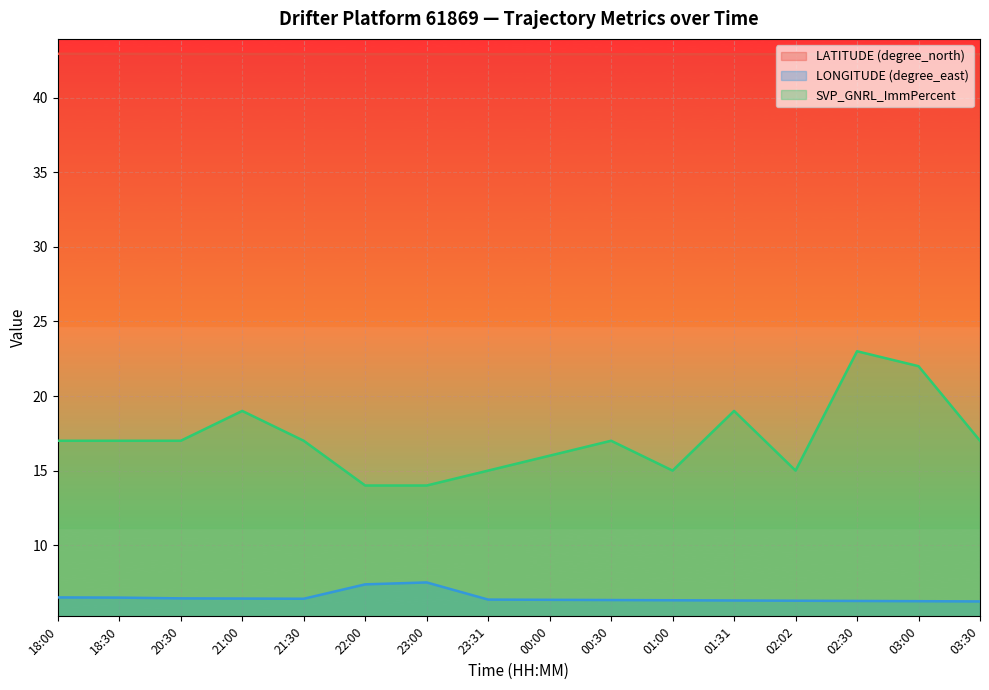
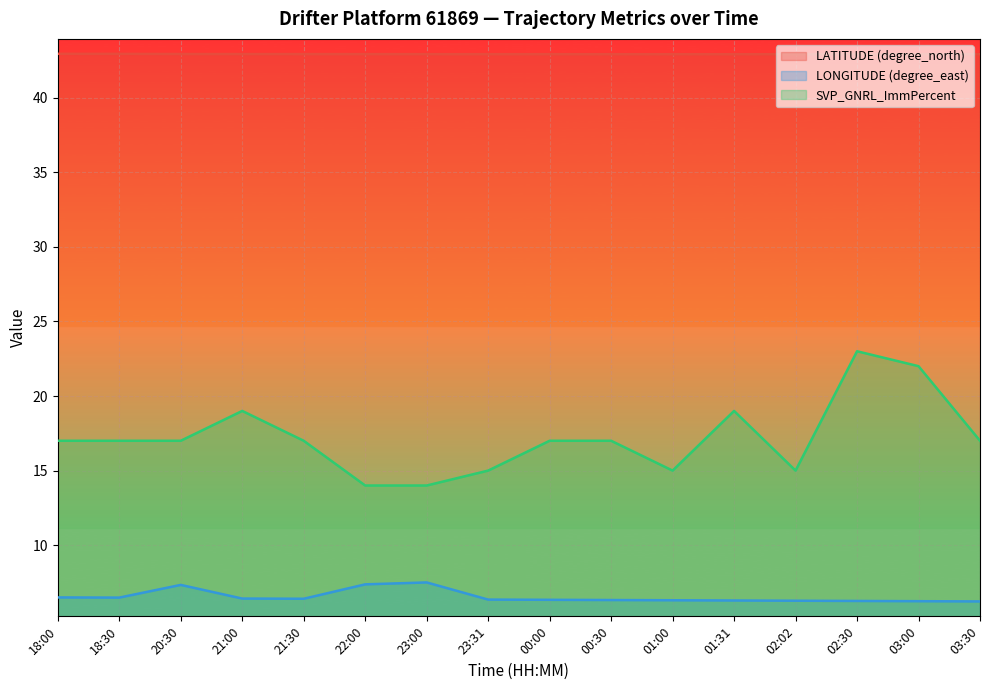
LONGITUDE (degree_east), 20:30: 6.4 -> 7.3
SVP_GNRL_ImmPercent, 00:00: 16 -> 17
